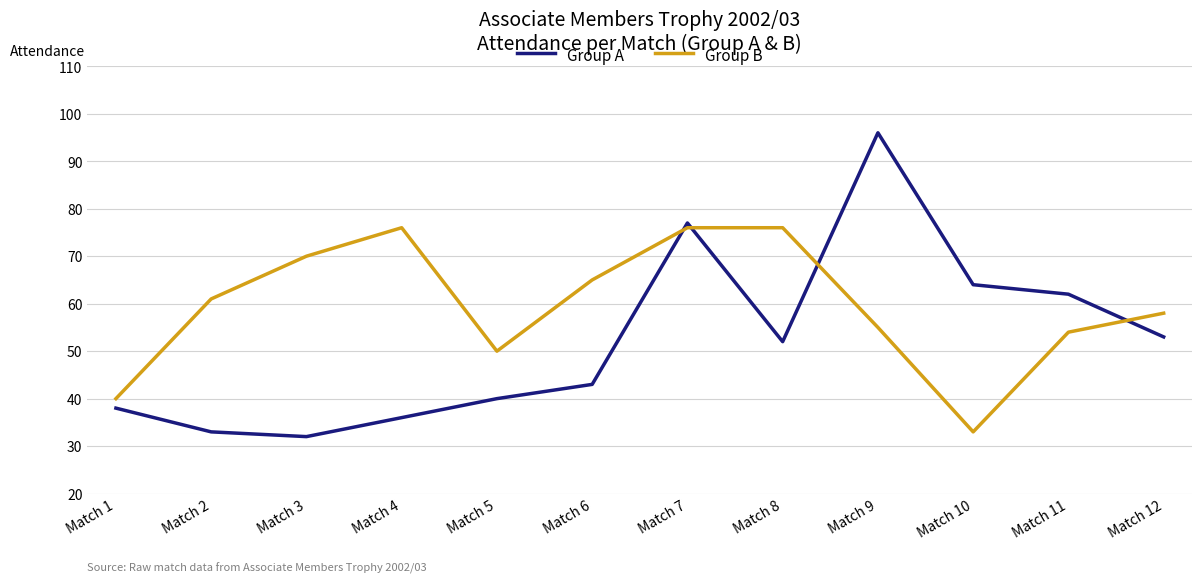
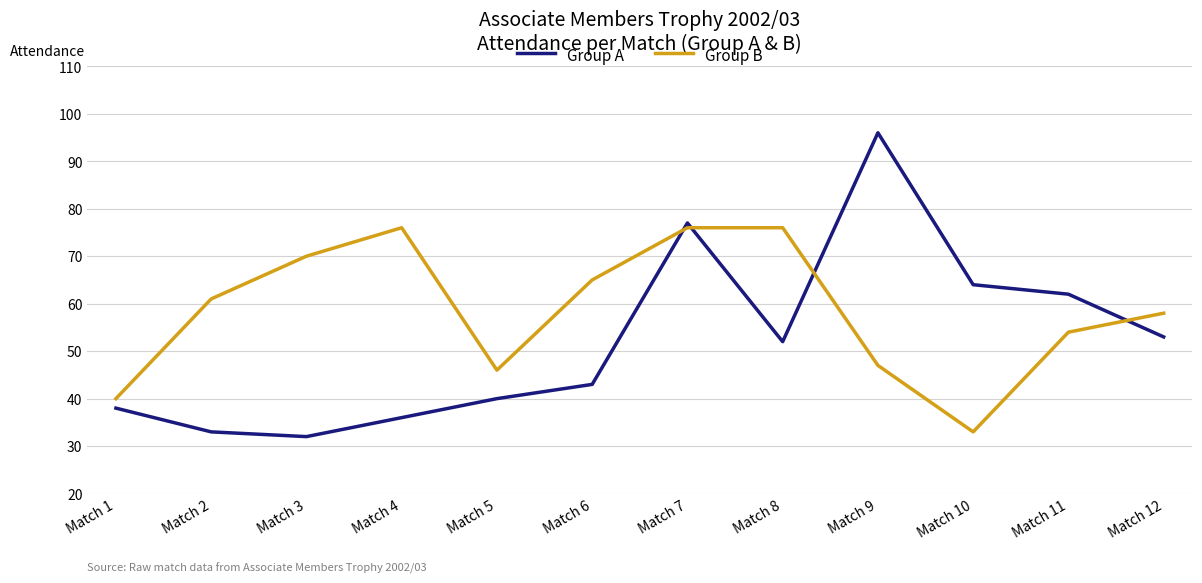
Group B, Match 5: 50 -> 46
Group B, Match 9: 55 -> 47
